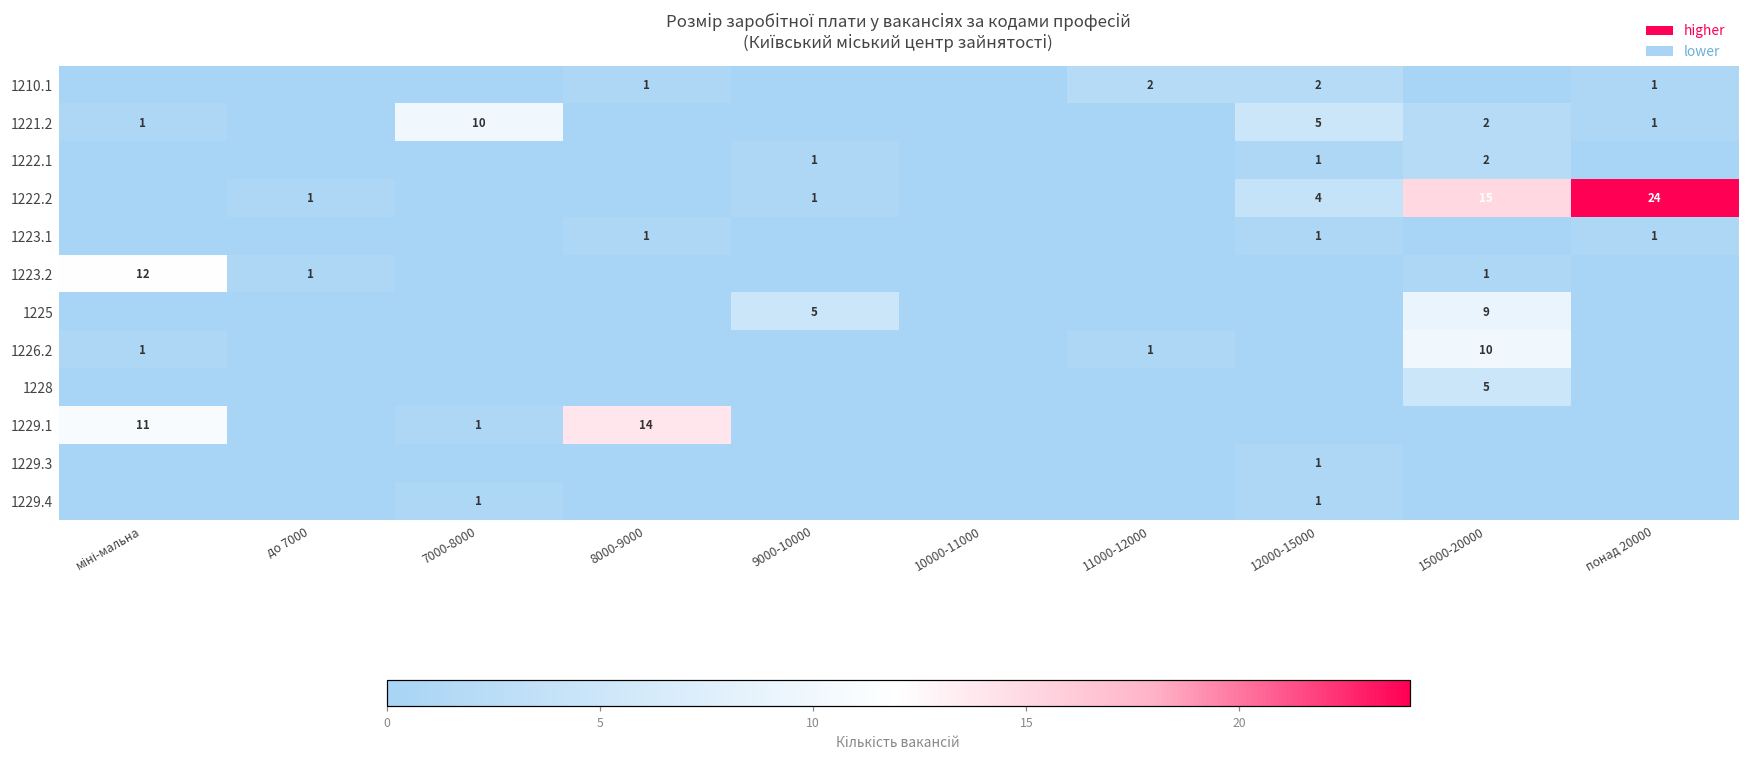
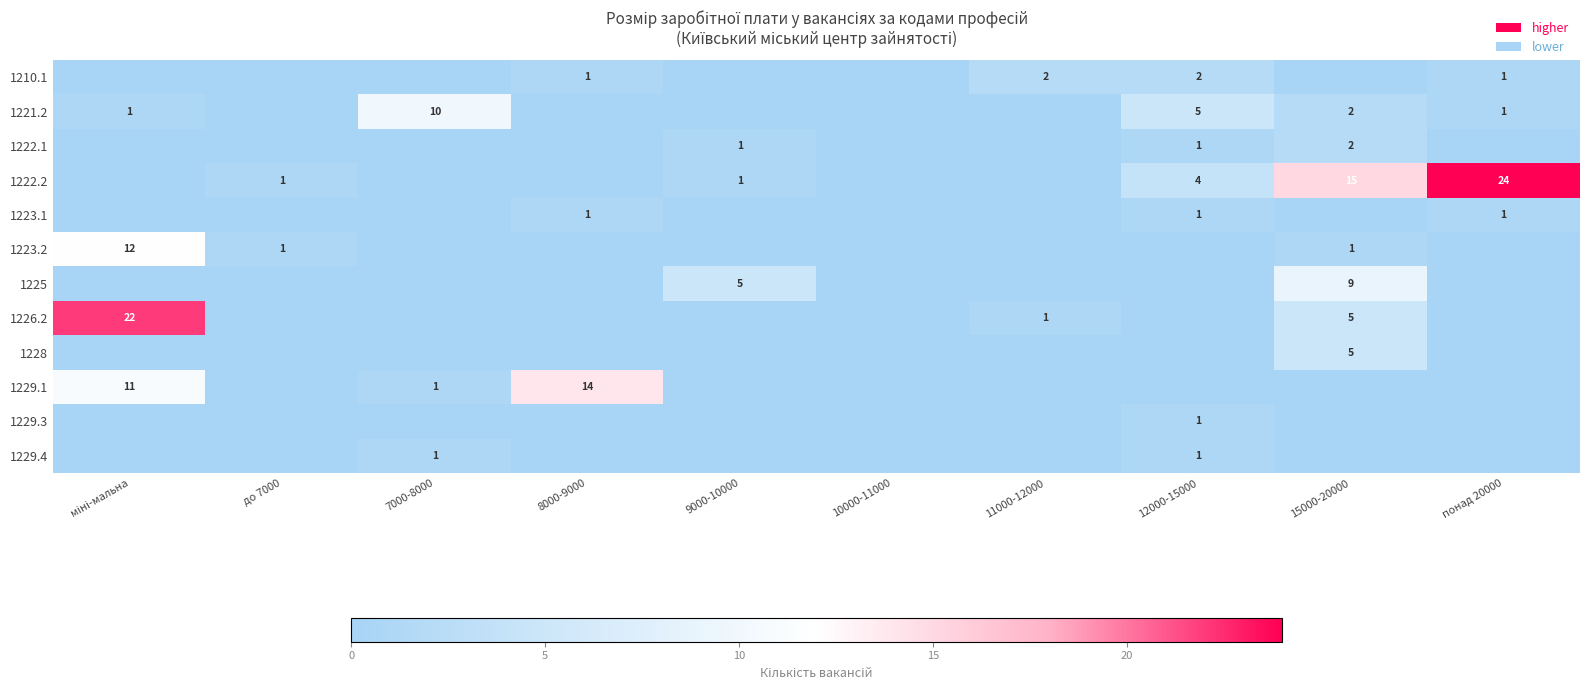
1226.2, міні-мальна: 1 -> 22
1226.2, 15000-20000: 10 -> 5
